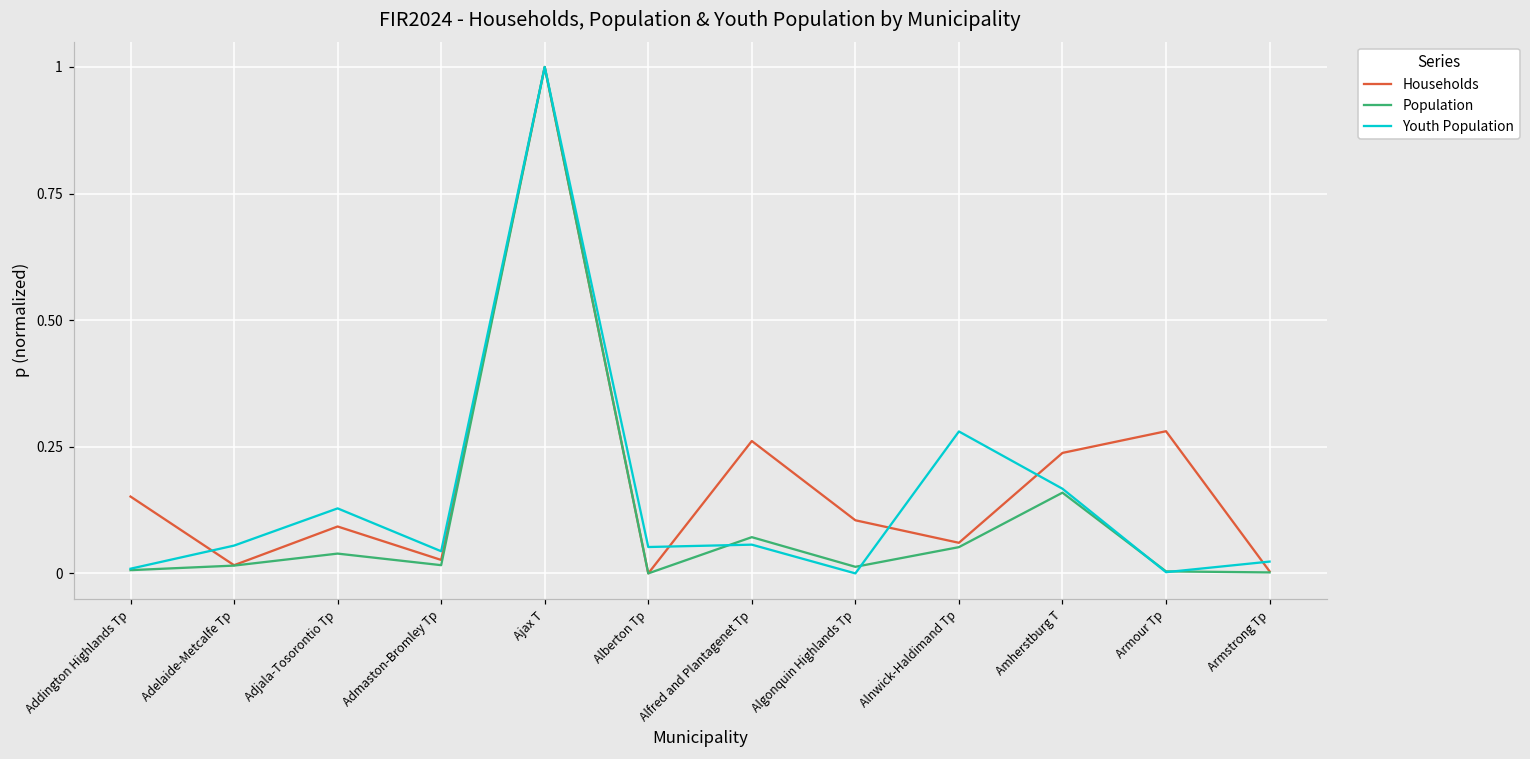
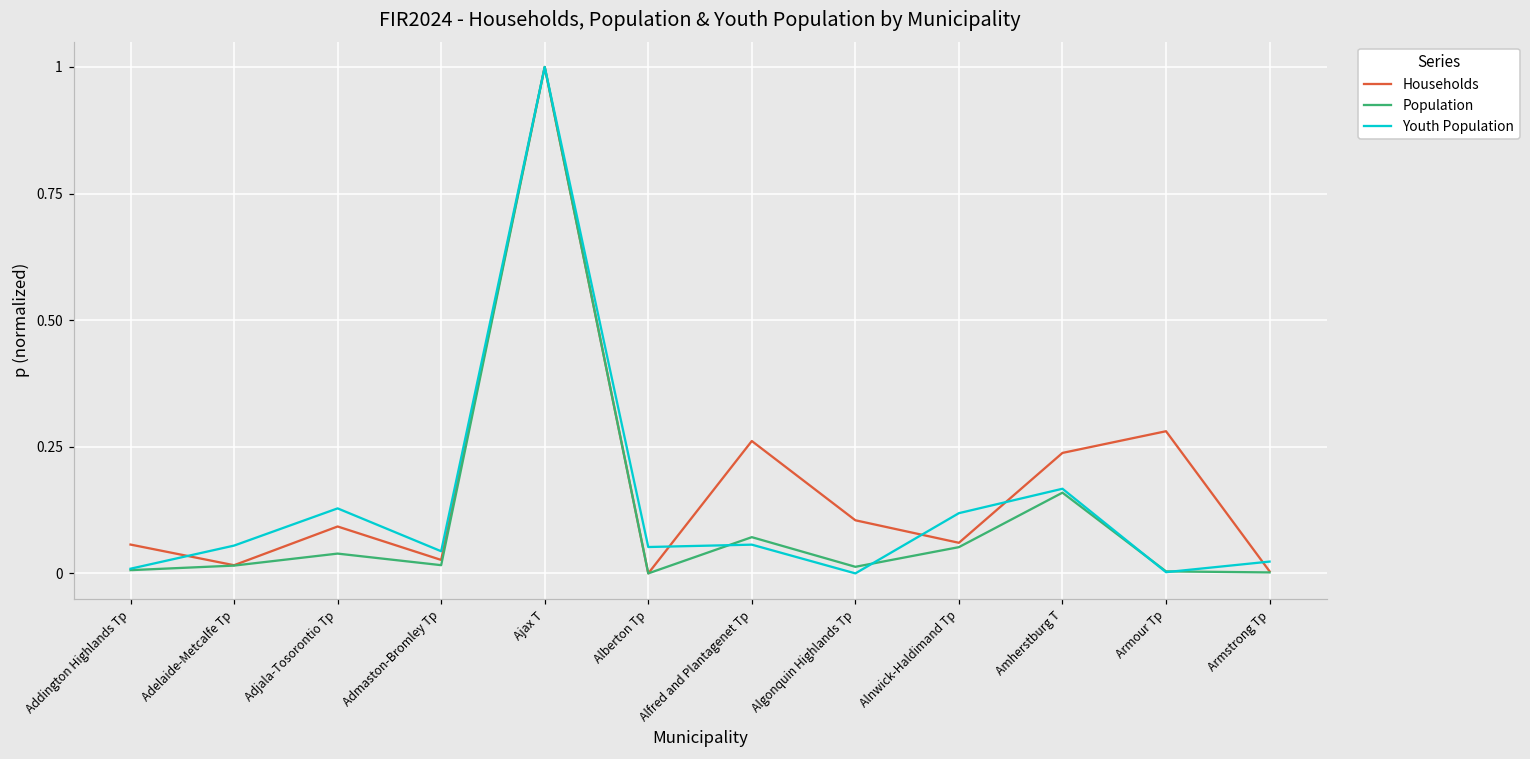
Households, Addington Highlands Tp: 0.15 -> 0.06
Youth Population, Alnwick-Haldimand Tp: 0.28 -> 0.12
